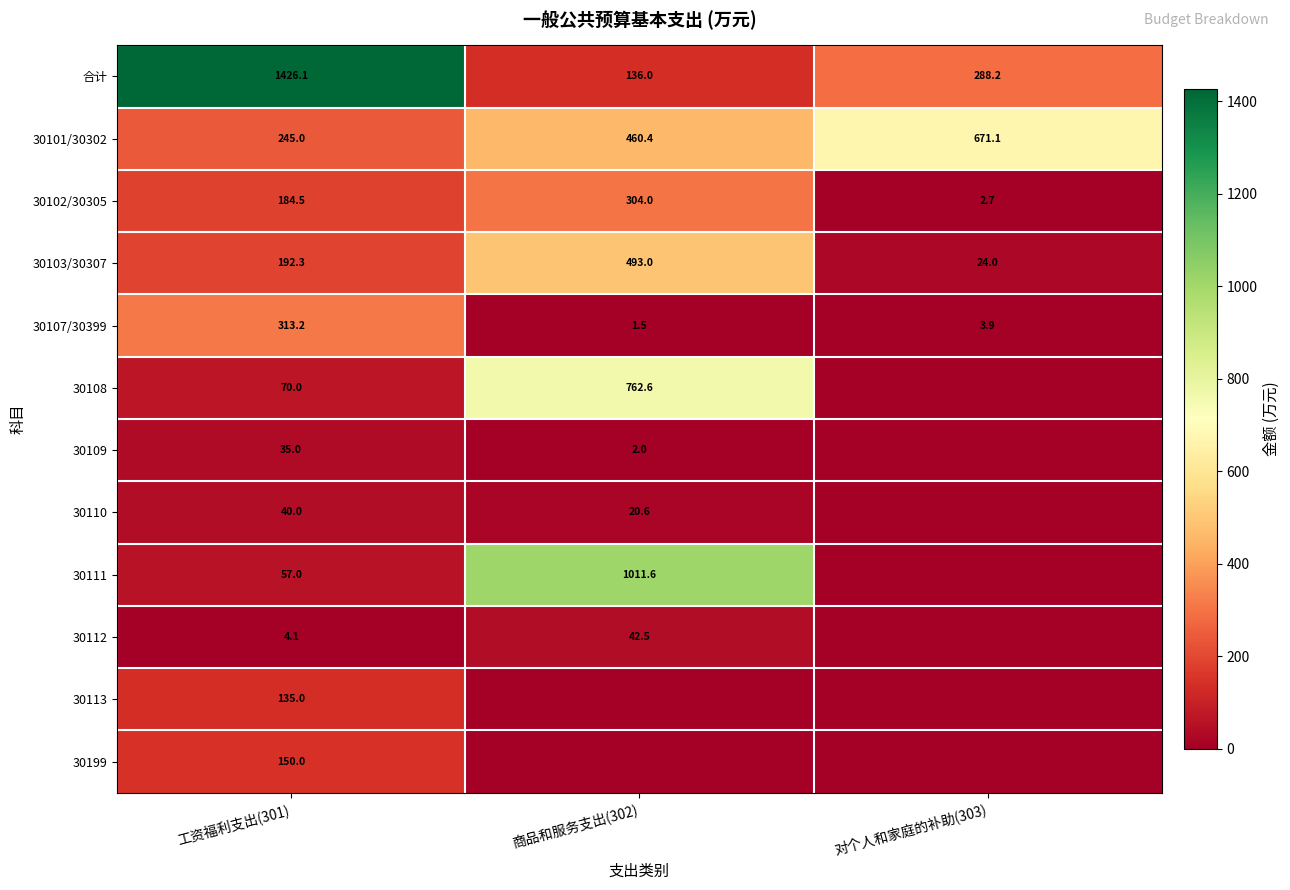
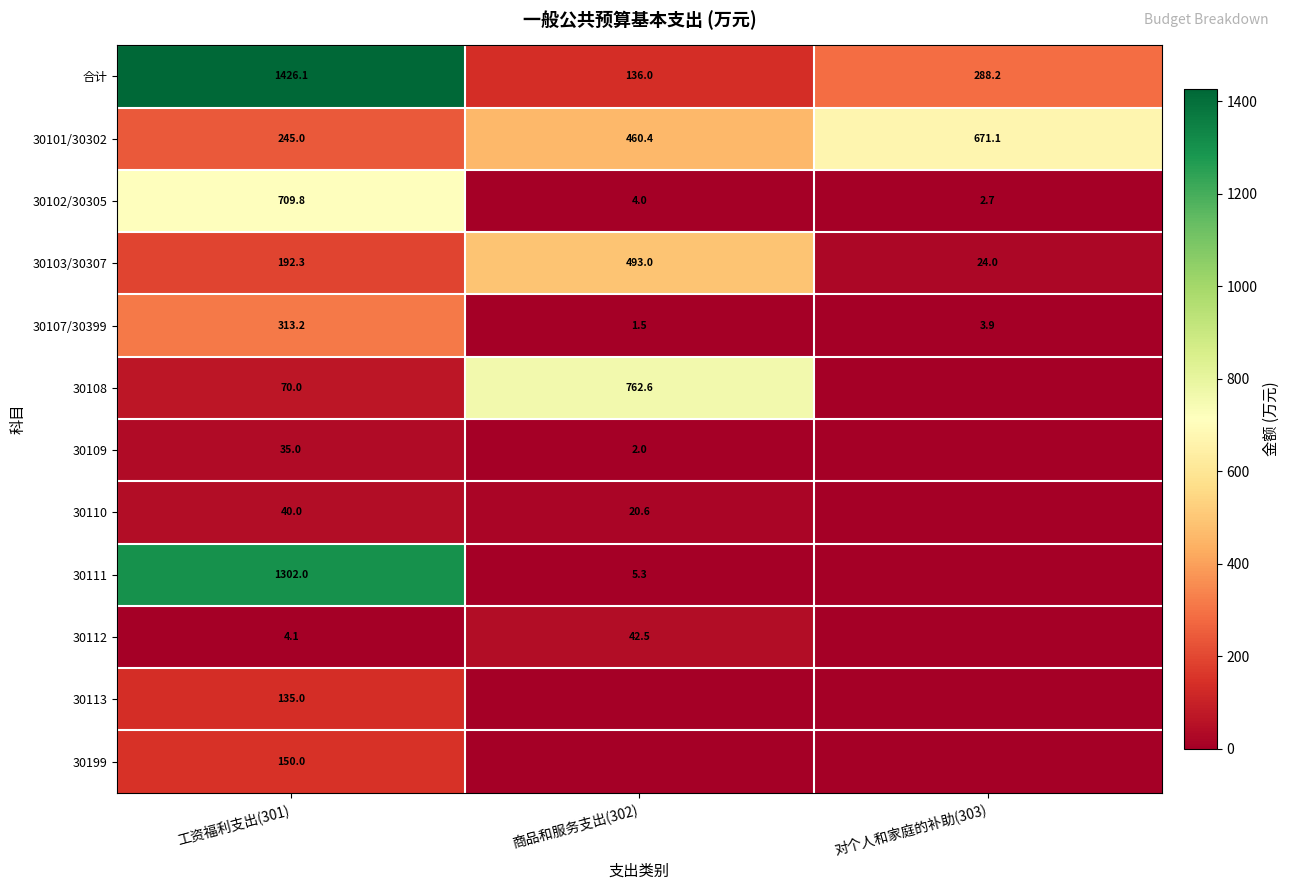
30102/30305, 工资福利支出(301): 184.5 -> 709.8
30102/30305, 商品和服务支出(302): 304.0 -> 4.0
30111, 工资福利支出(301): 57.0 -> 1302.0
30111, 商品和服务支出(302): 1011.6 -> 5.3
